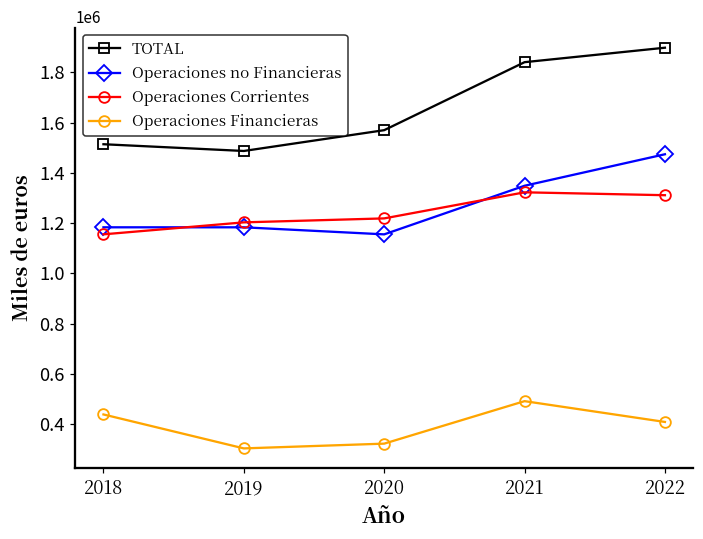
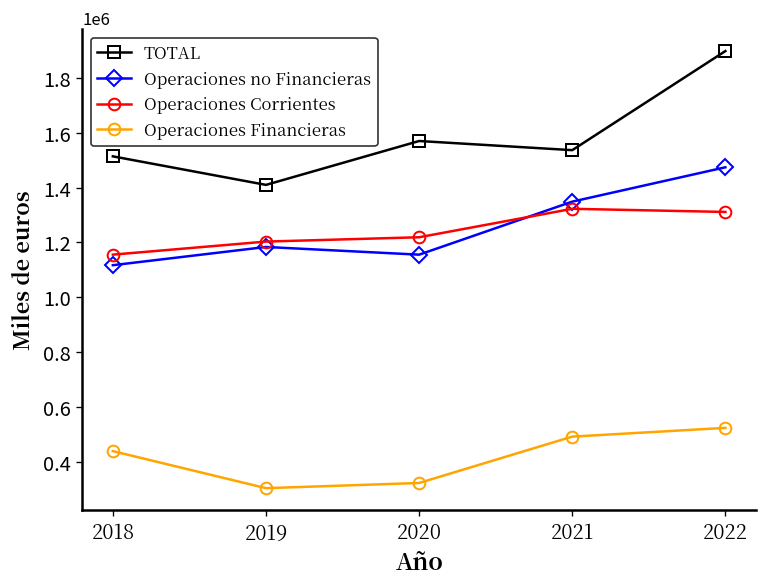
Operaciones no Financieras, 2018: 1180000 -> 1120000
TOTAL, 2019: 1490000 -> 1410000
TOTAL, 2021: 1840000 -> 1540000
Operaciones Financieras, 2022: 410000 -> 520000
